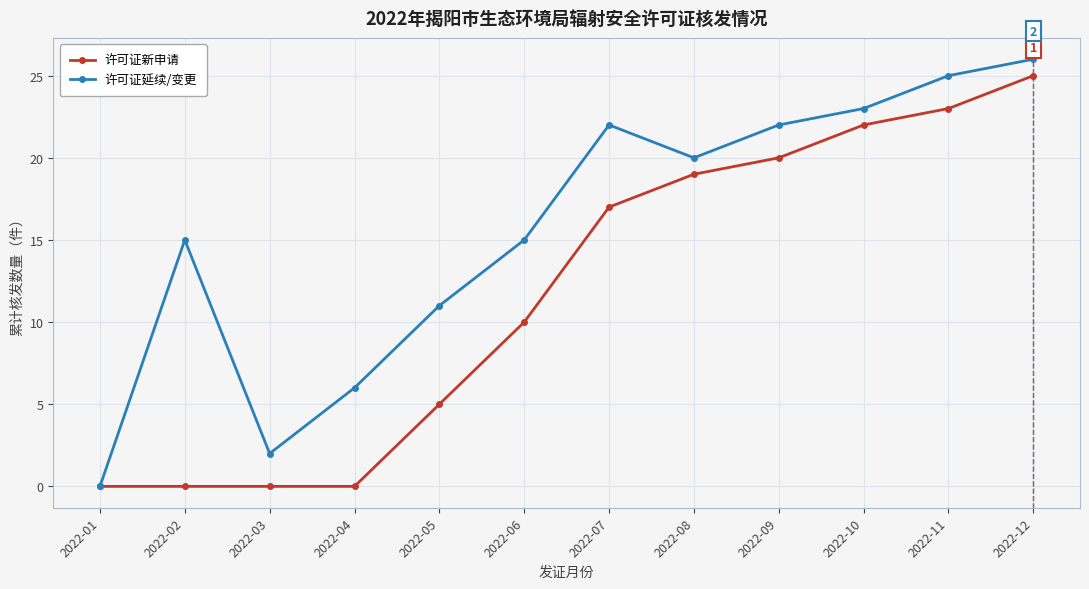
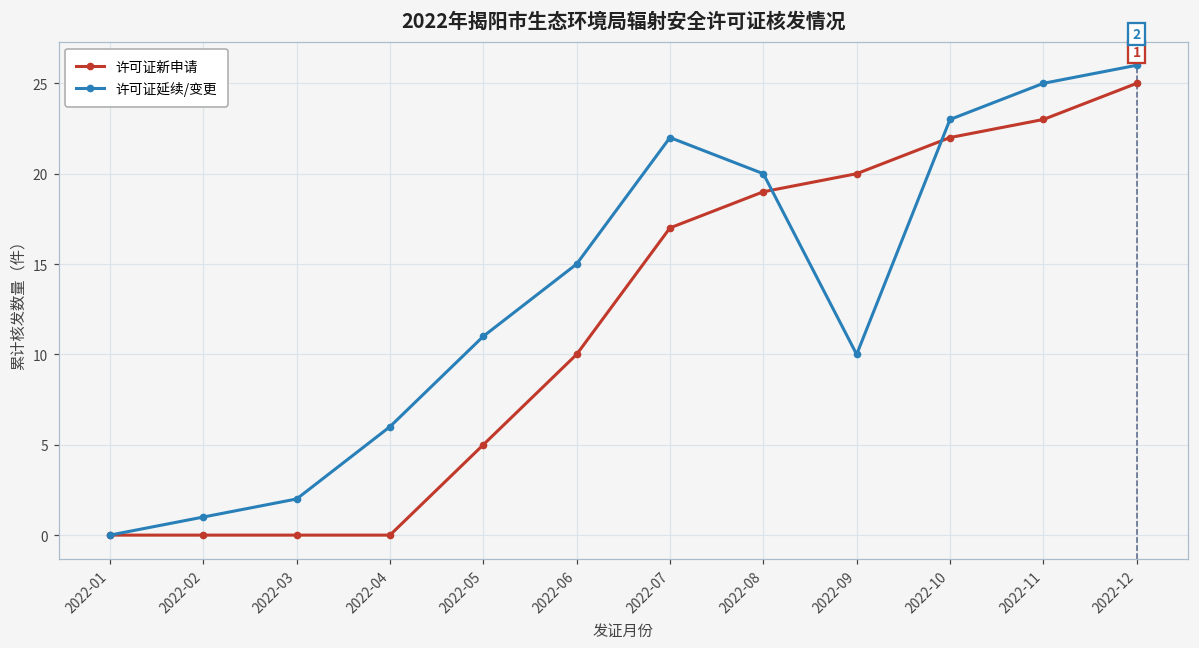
许可证延续/变更, 2022-02: 15 -> 1
许可证延续/变更, 2022-09: 22 -> 10
